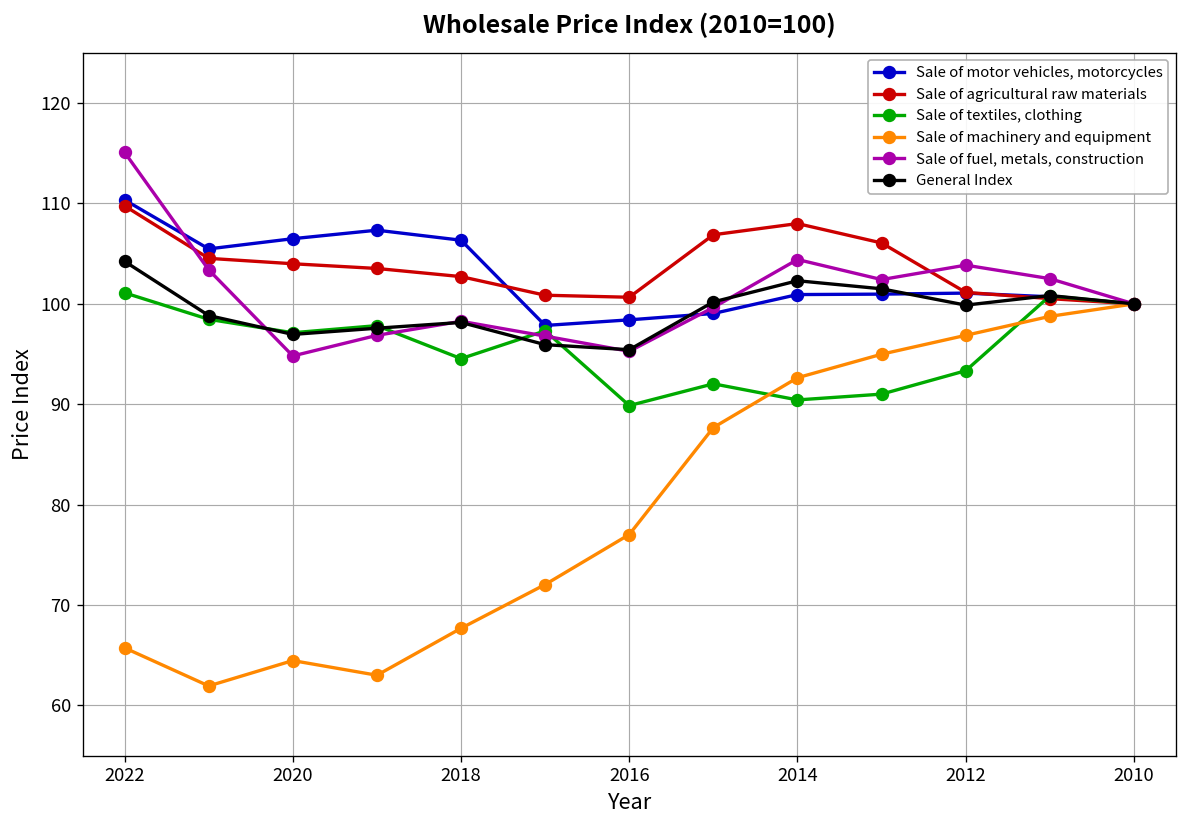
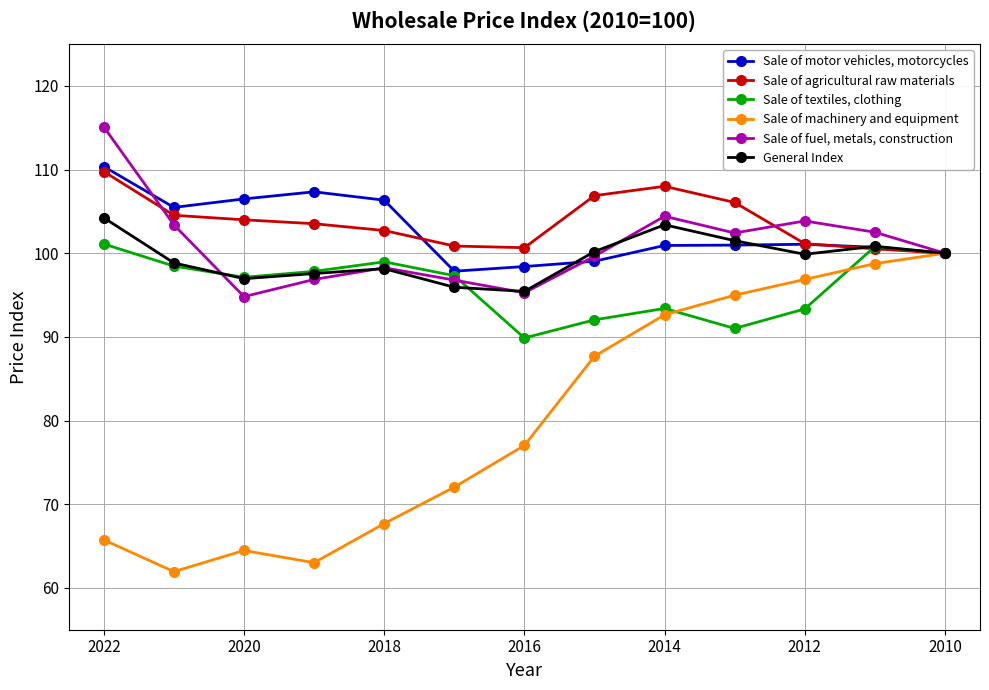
Sale of textiles, clothing, 2018: 95 -> 99
Sale of textiles, clothing, 2014: 90 -> 93
General Index, 2014: 102 -> 103
